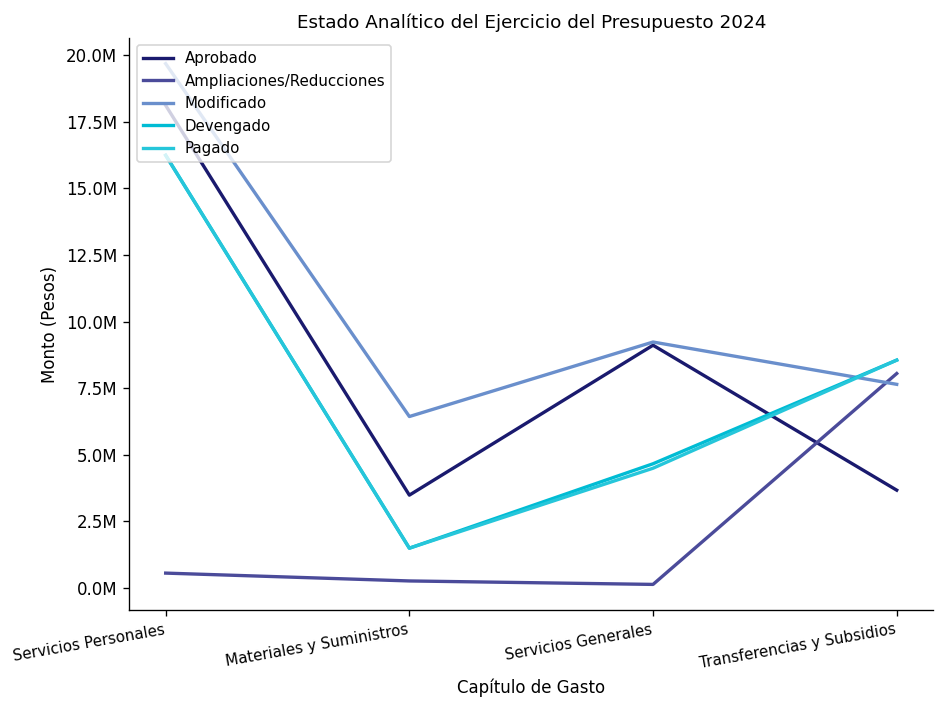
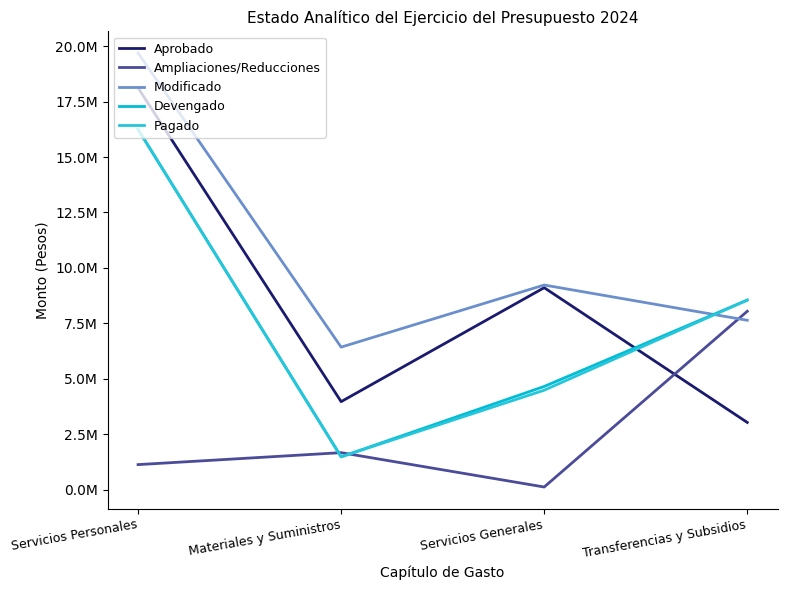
Ampliaciones/Reducciones, Servicios Personales: 500000 -> 1100000
Aprobado, Materiales y Suministros: 3500000 -> 4000000
Ampliaciones/Reducciones, Materiales y Suministros: 300000 -> 1700000
Aprobado, Transferencias y Subsidios: 3700000 -> 3000000
